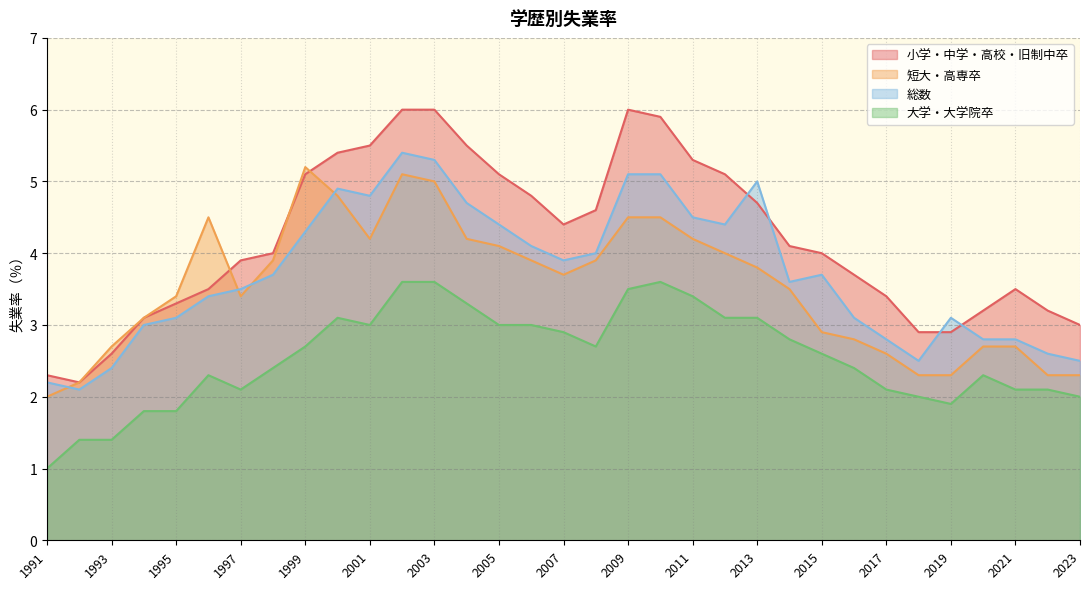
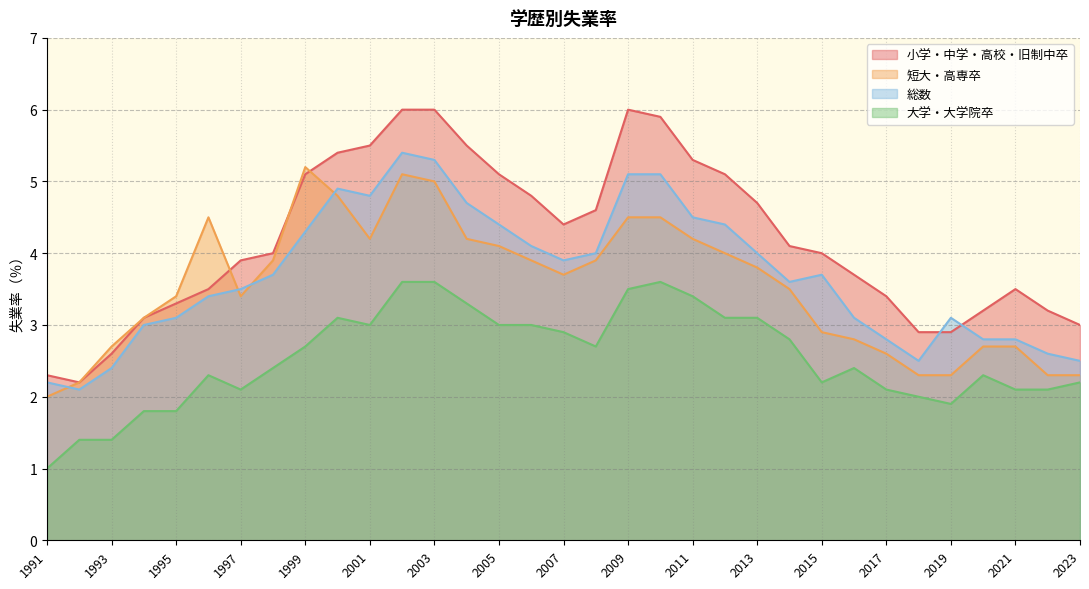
総数, 2013: 5 -> 4
大学・大学院卒, 2015: 2.6 -> 2.2
大学・大学院卒, 2023: 2.0 -> 2.2
